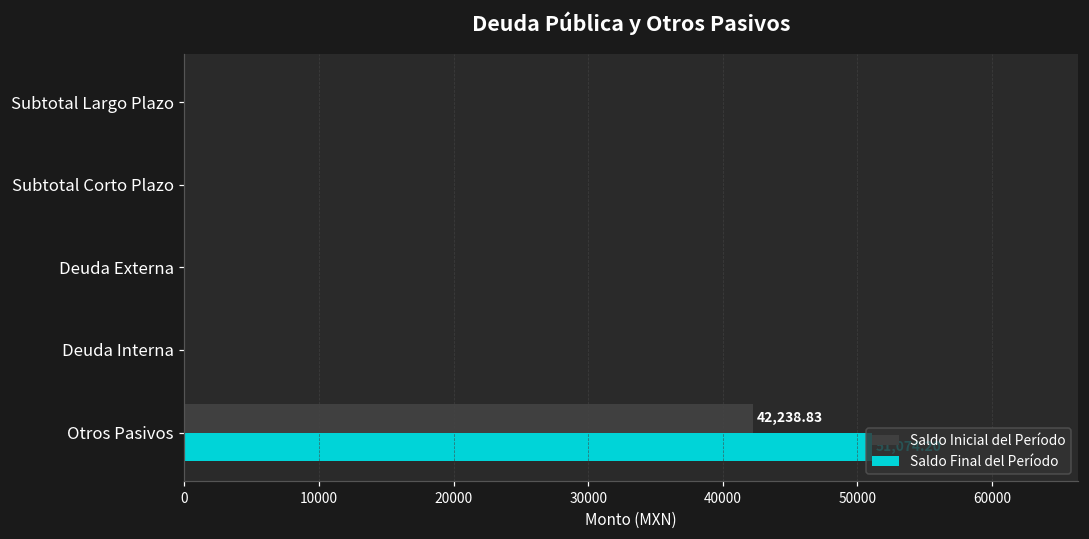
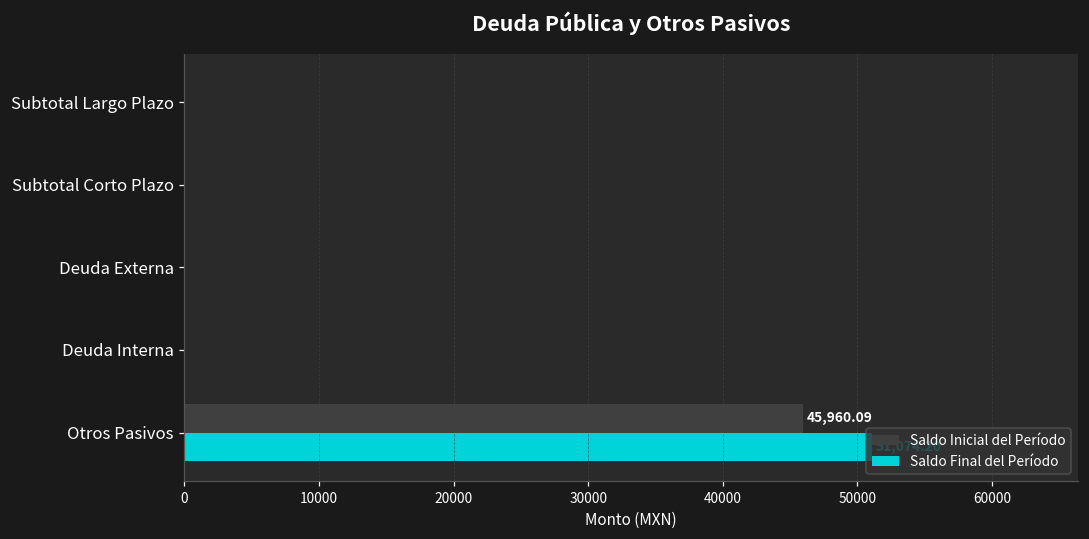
Saldo Inicial del Período, Otros Pasivos: 42,238.83 -> 45,960.09
